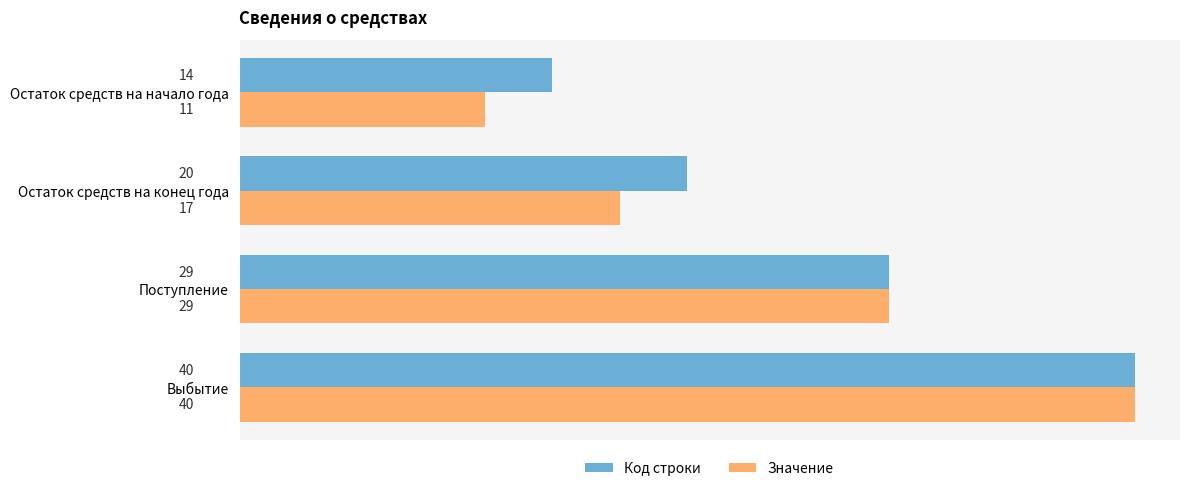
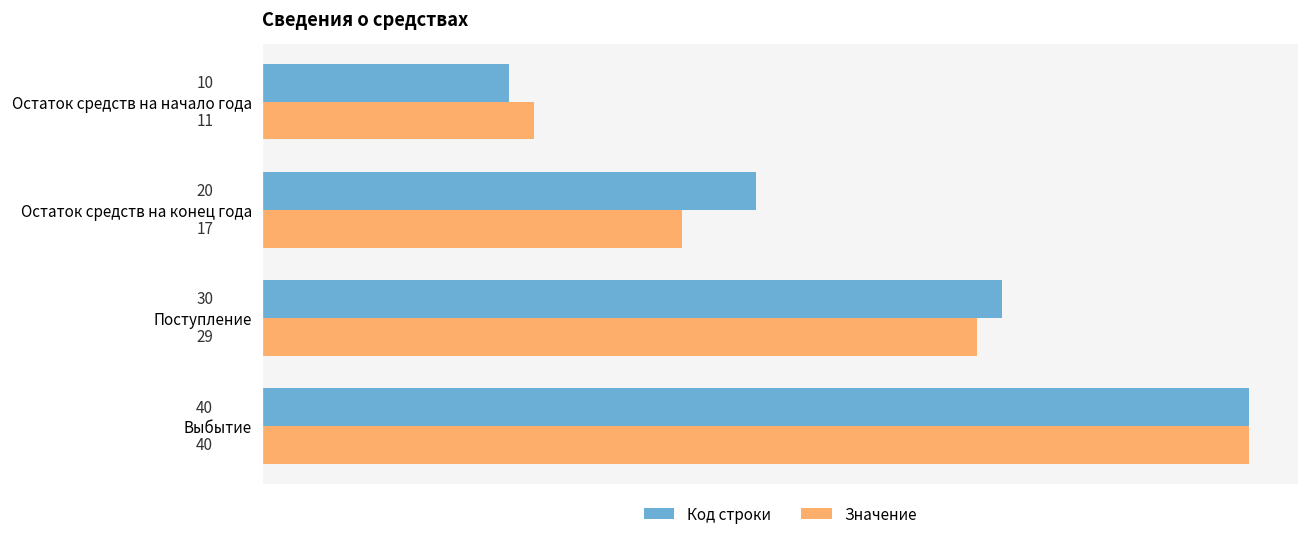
Код строки, Остаток средств на начало года: 14 -> 10
Код строки, Поступление: 29 -> 30
